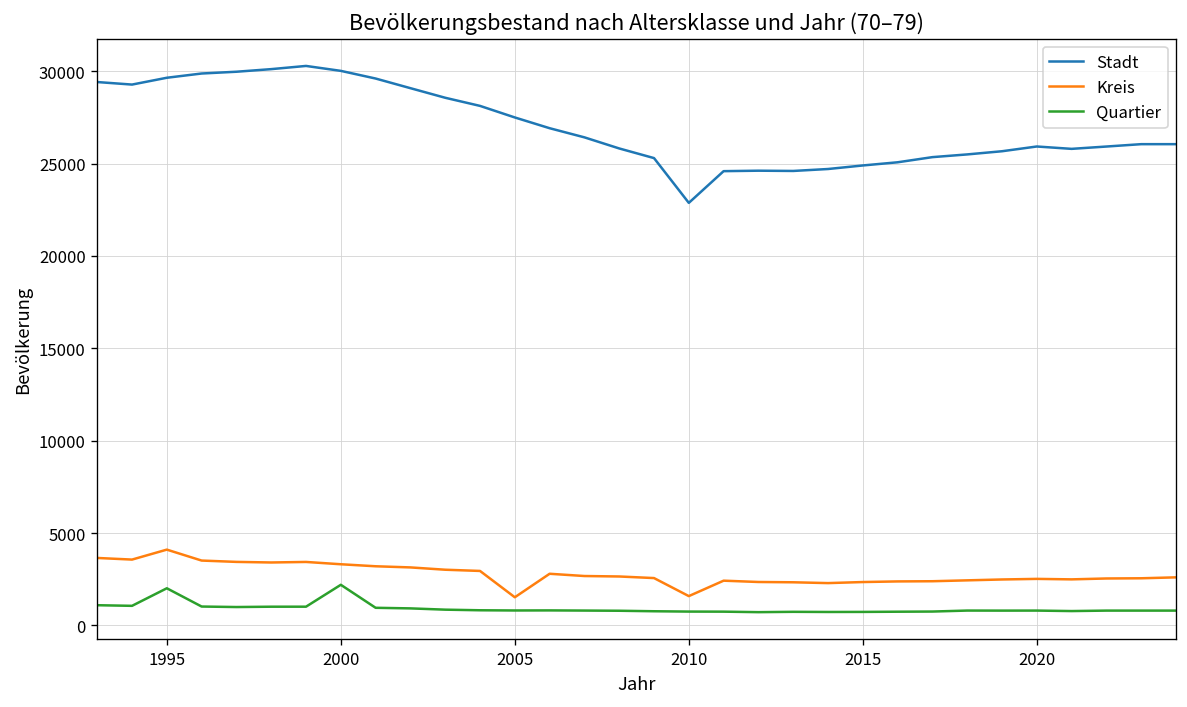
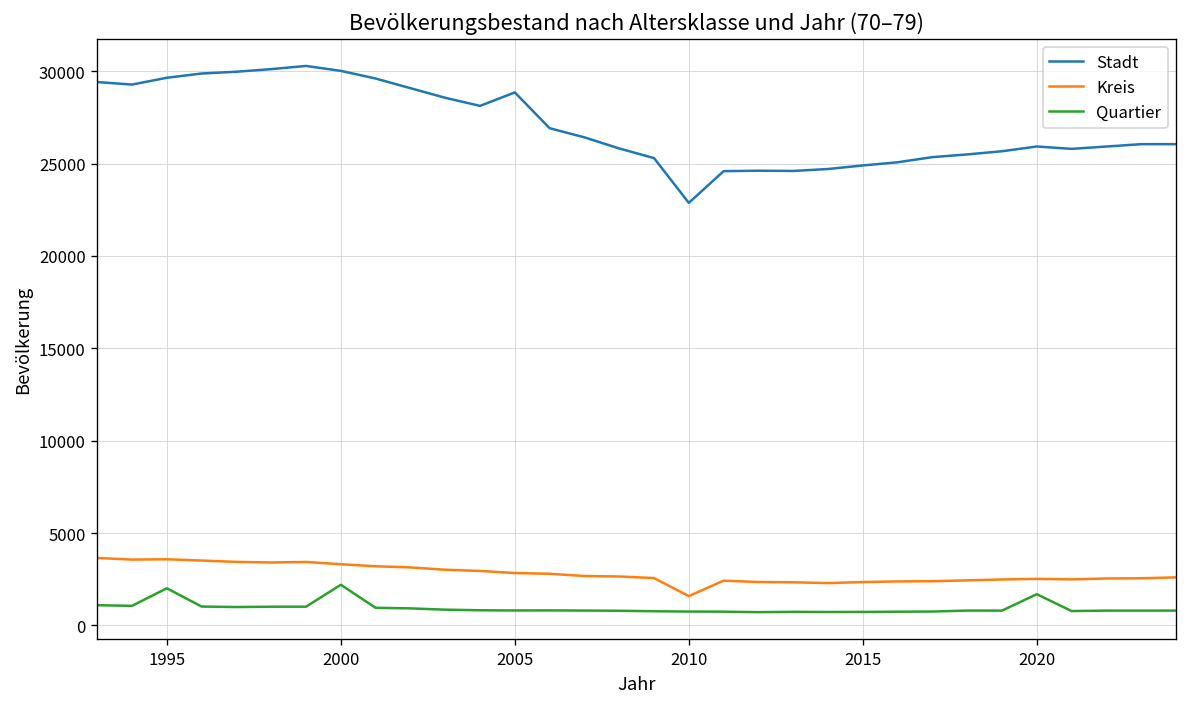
Kreis, 1995: 4100 -> 3600
Stadt, 2005: 27500 -> 28900
Kreis, 2005: 1500 -> 2800
Quartier, 2020: 800 -> 1700
